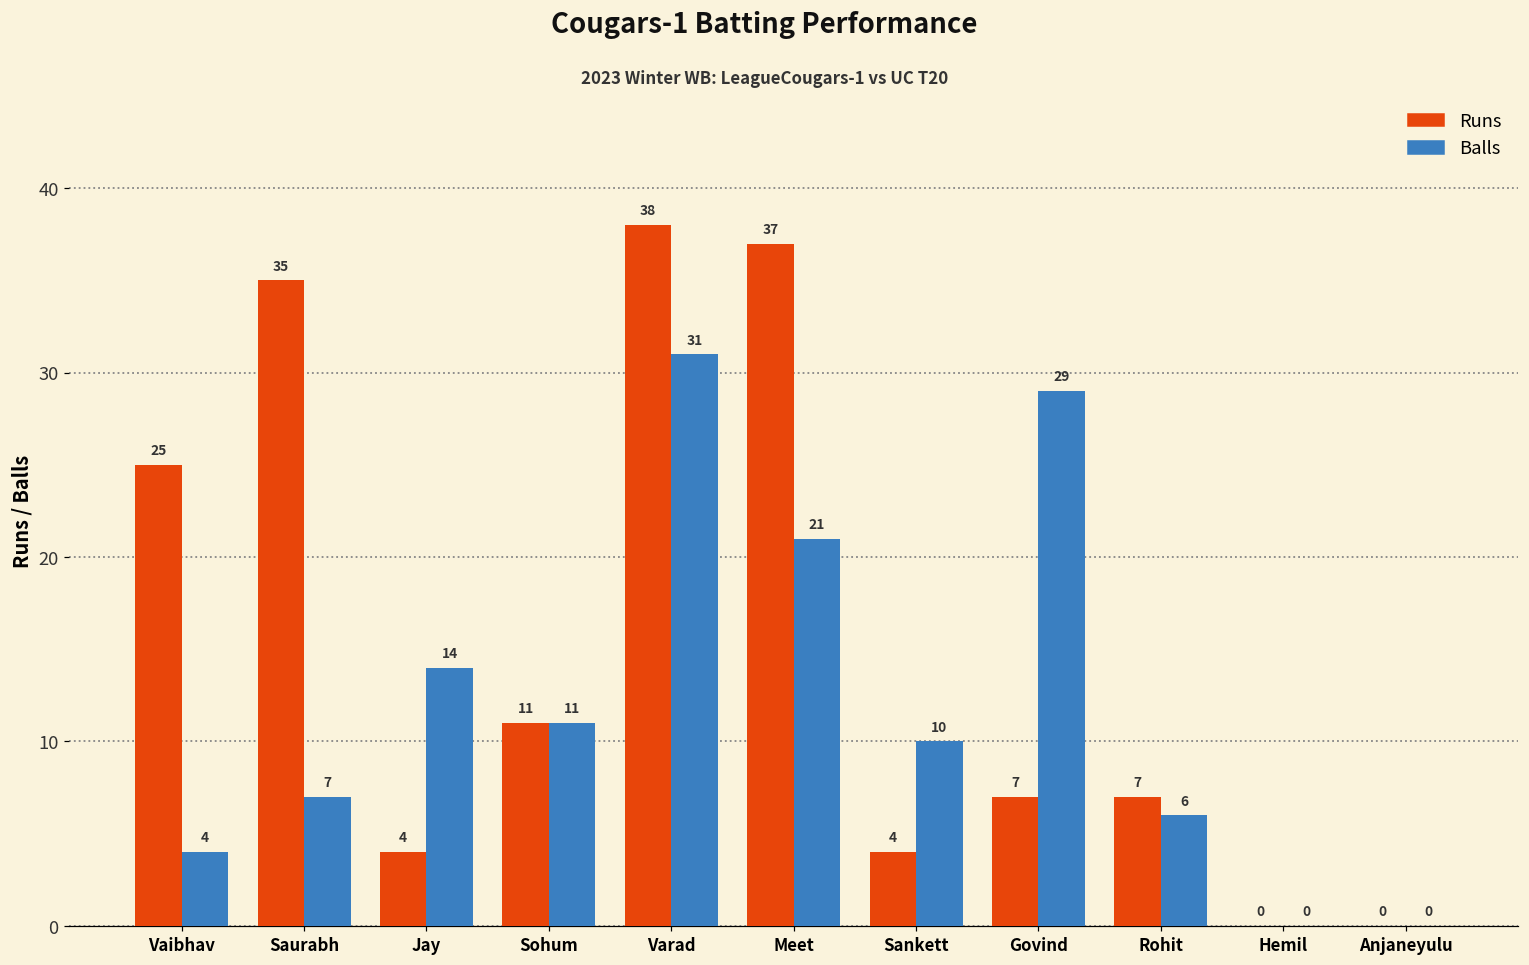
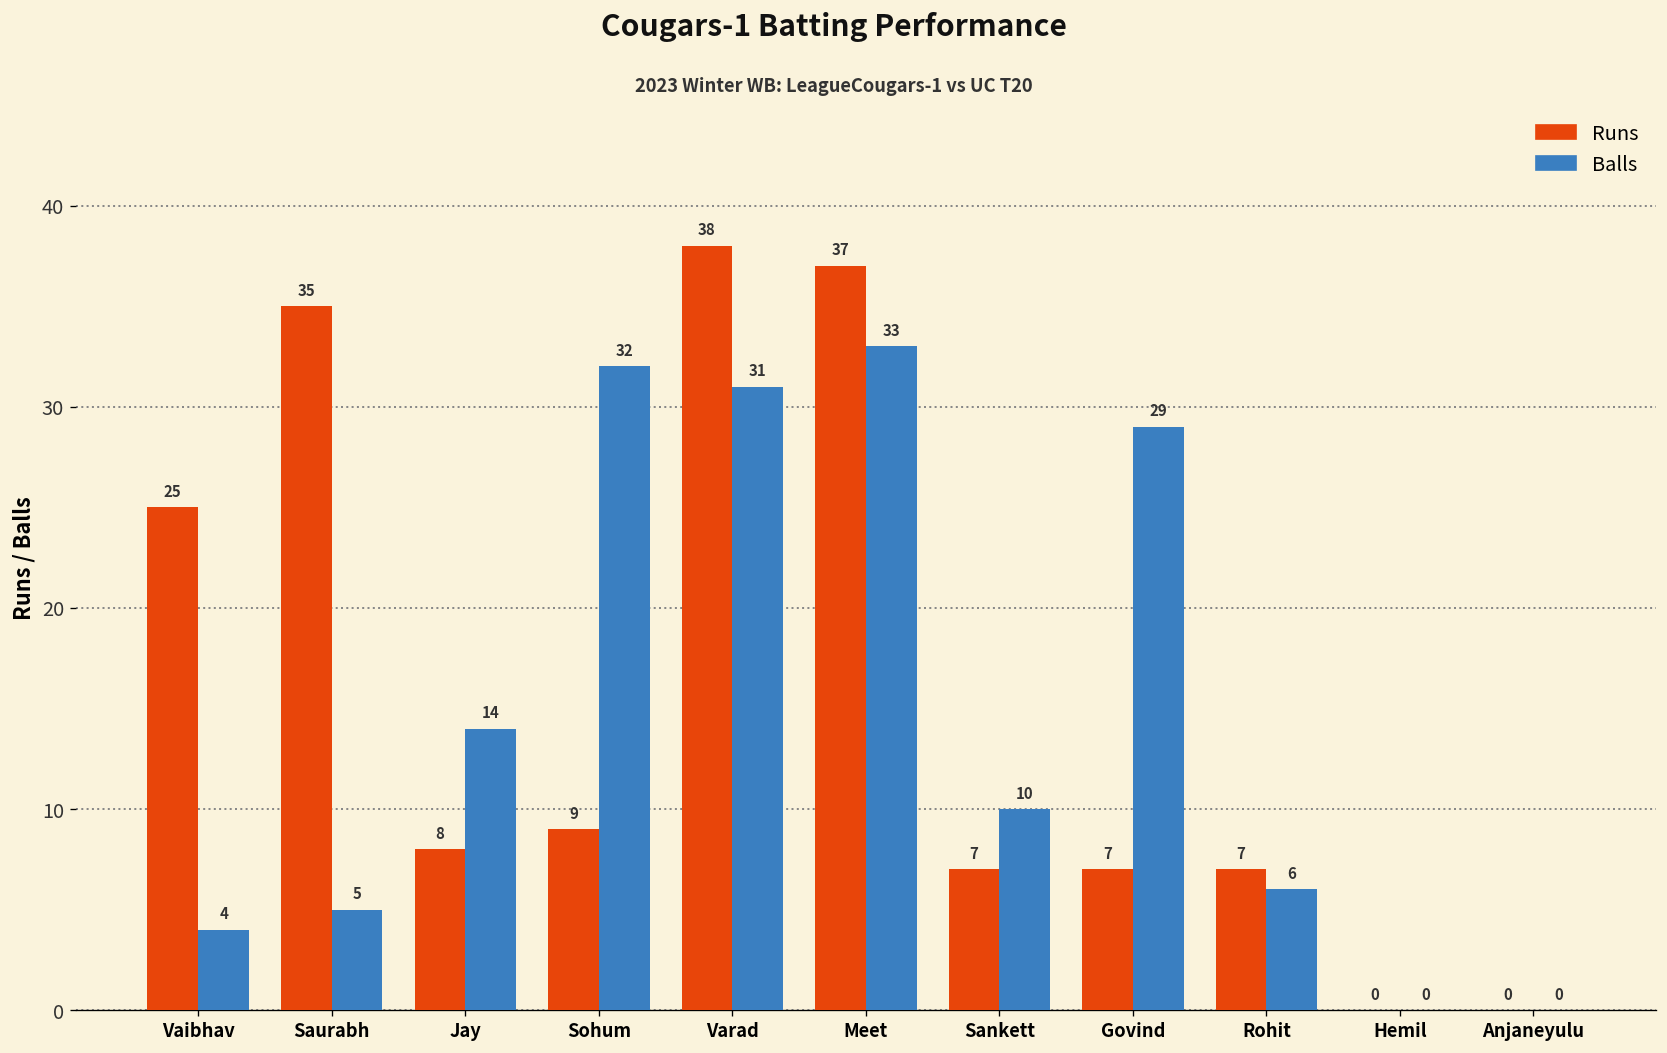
Balls, Saurabh: 7 -> 5
Runs, Jay: 4 -> 8
Runs, Sohum: 11 -> 9
Balls, Sohum: 11 -> 32
Balls, Meet: 21 -> 33
Runs, Sankett: 4 -> 7
